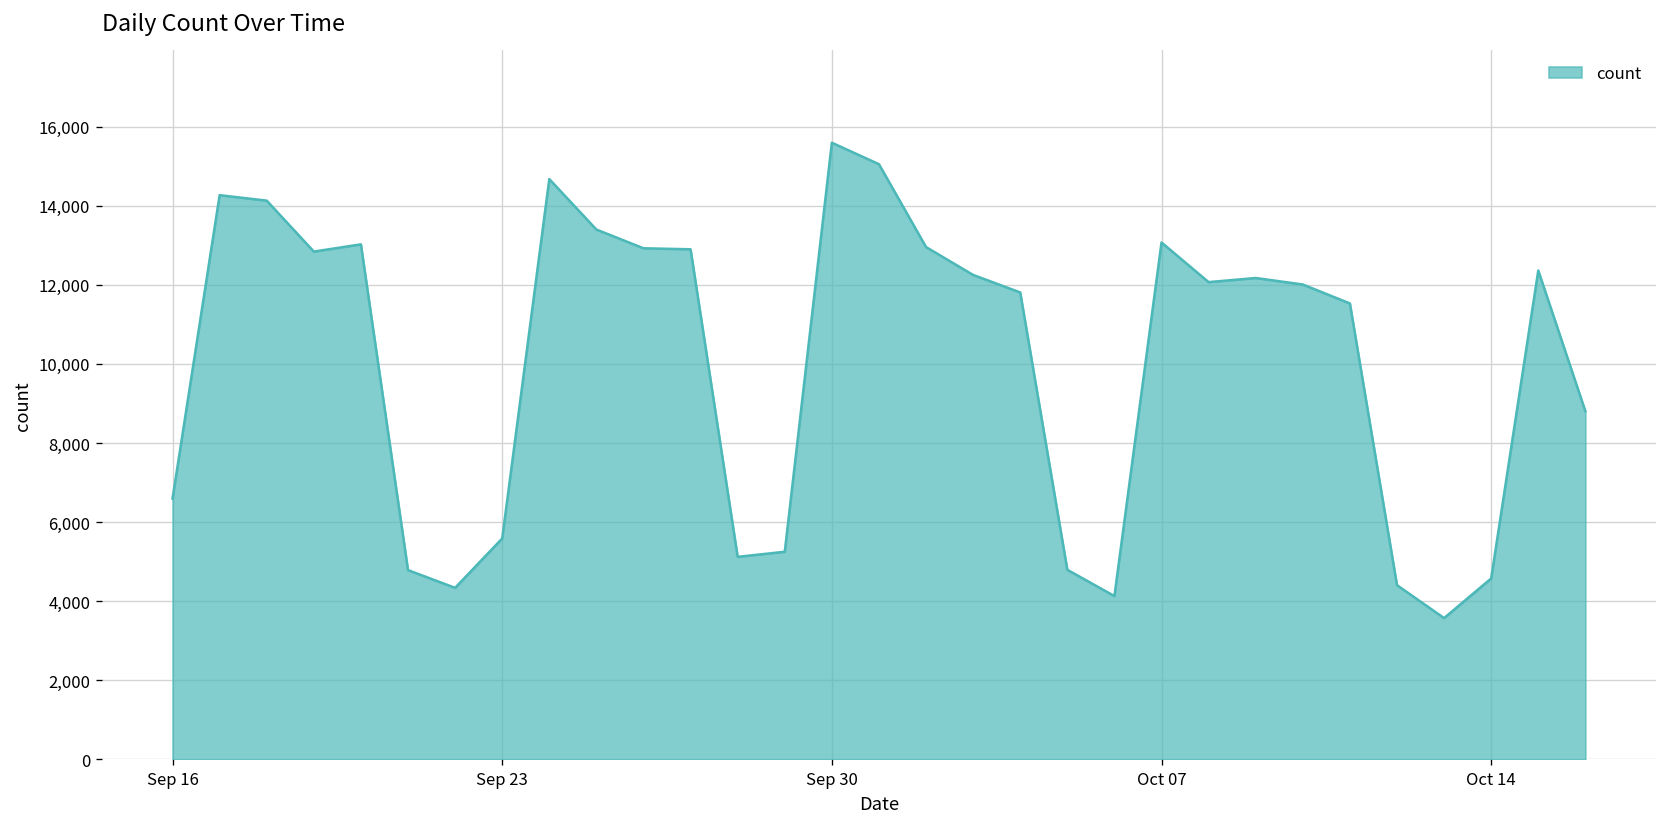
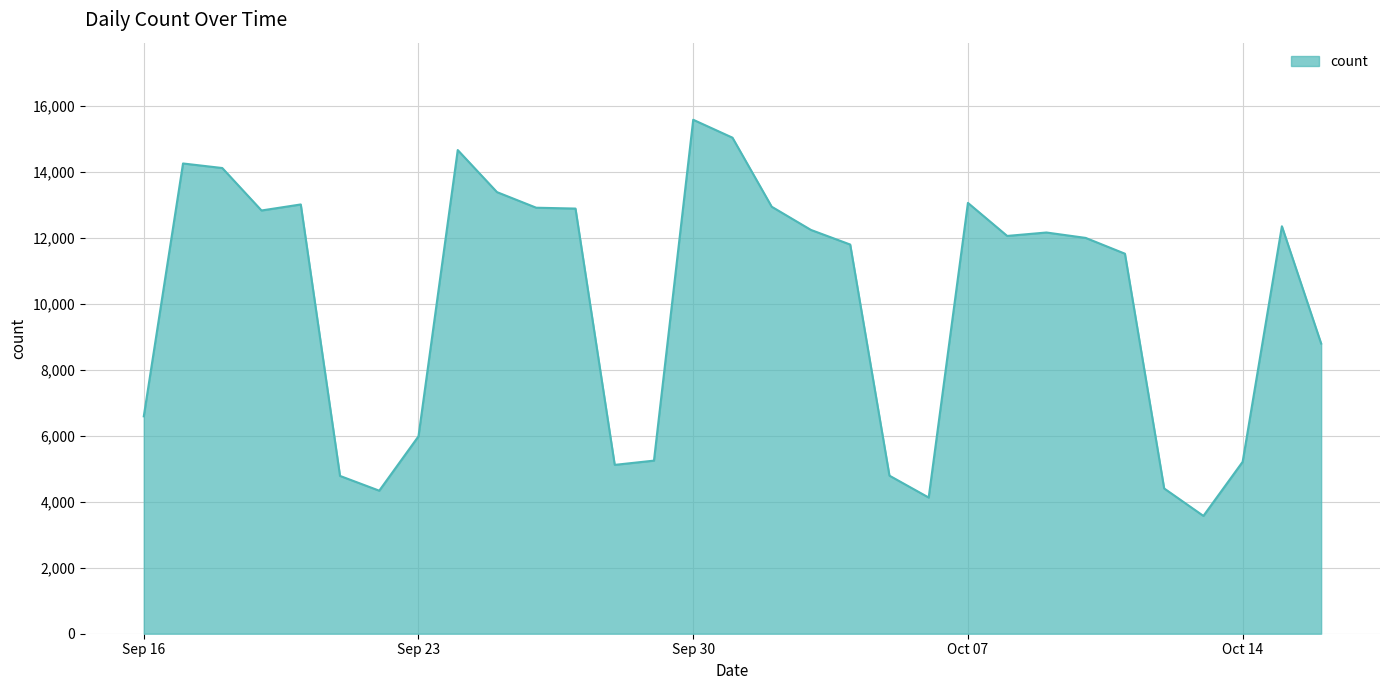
Sep 23: 5,600 -> 6,000
Oct 14: 4,600 -> 5,200
